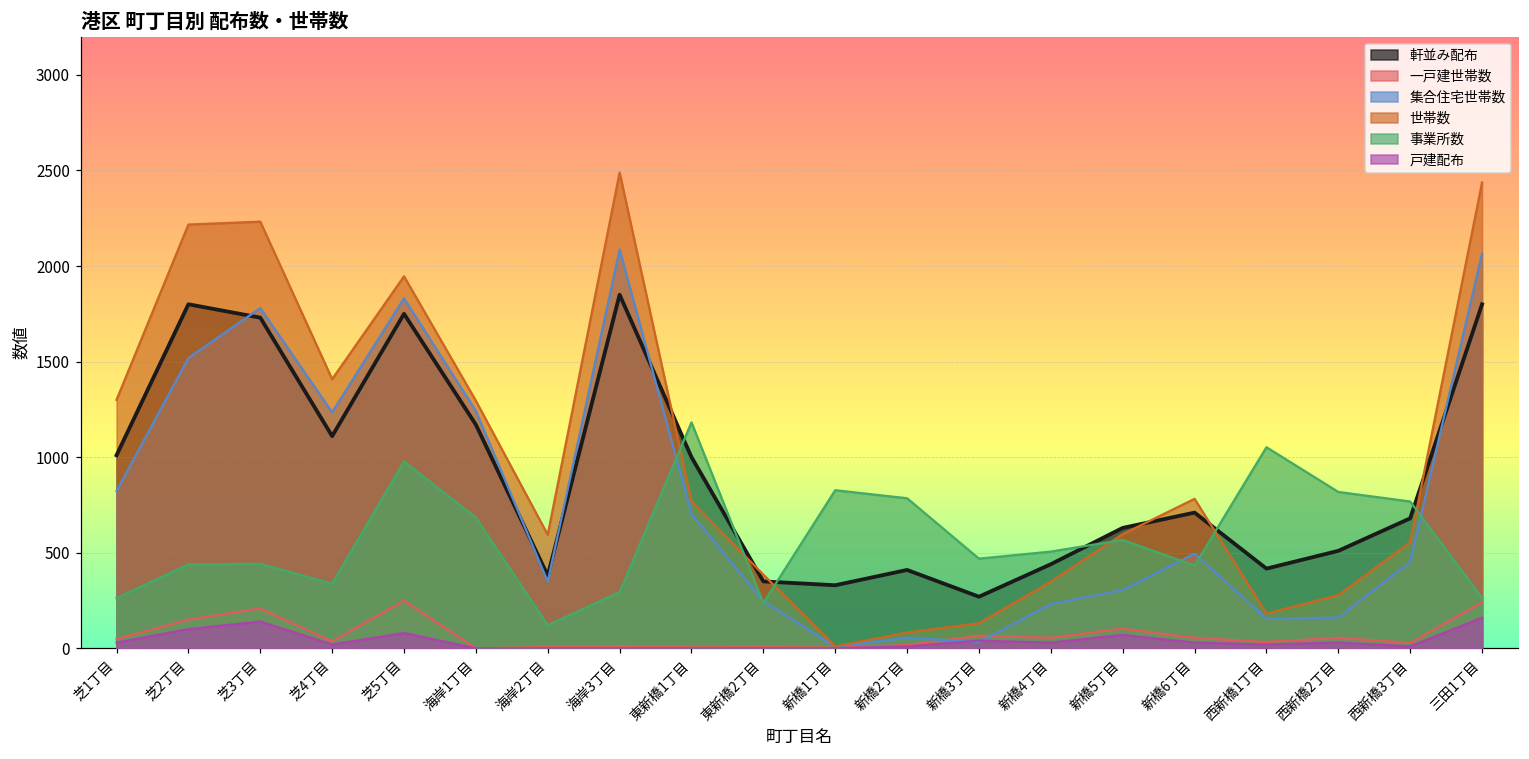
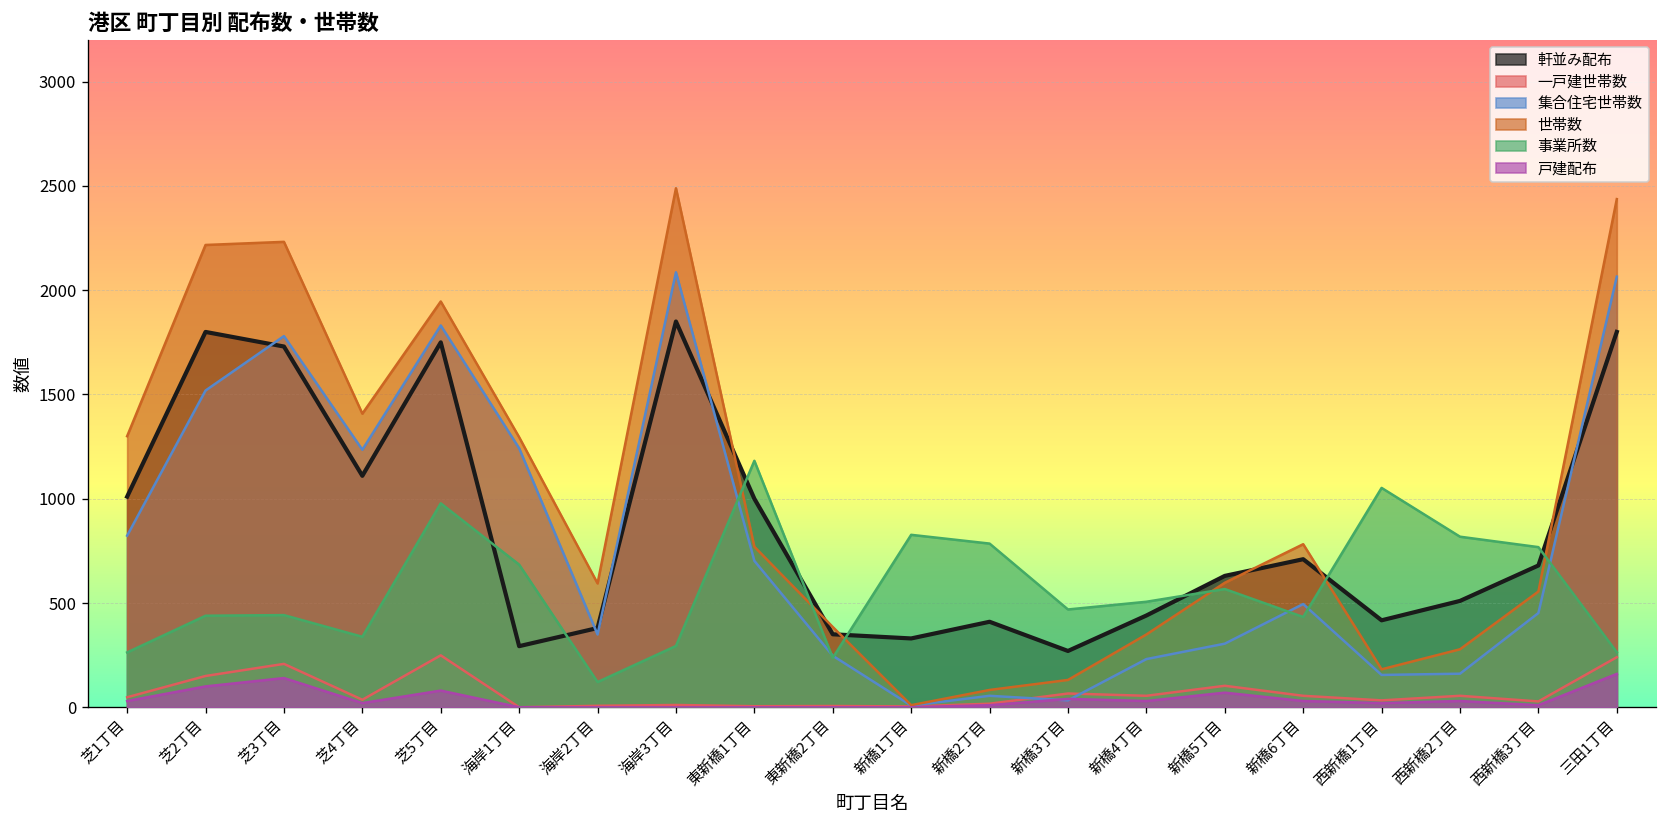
軒並み配布, 海岸1丁目: 1170 -> 290
